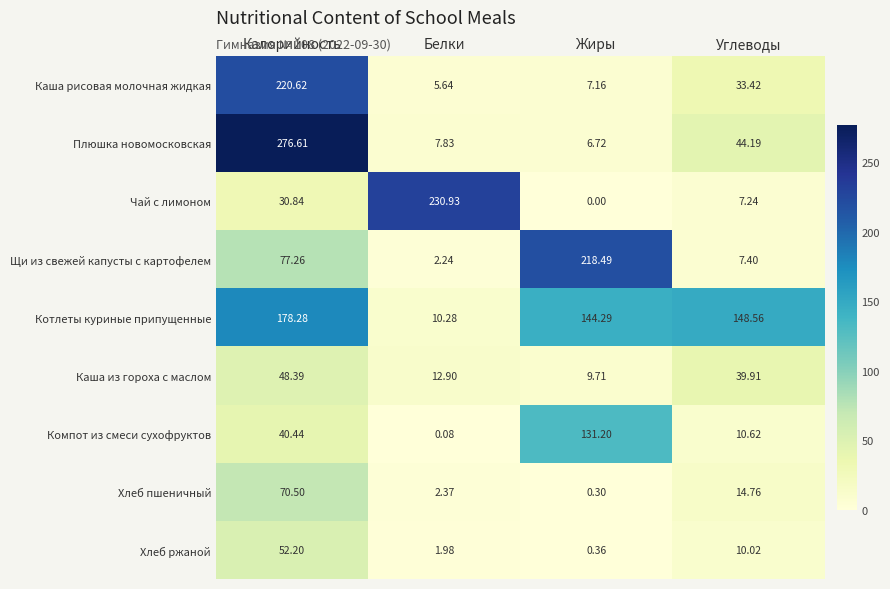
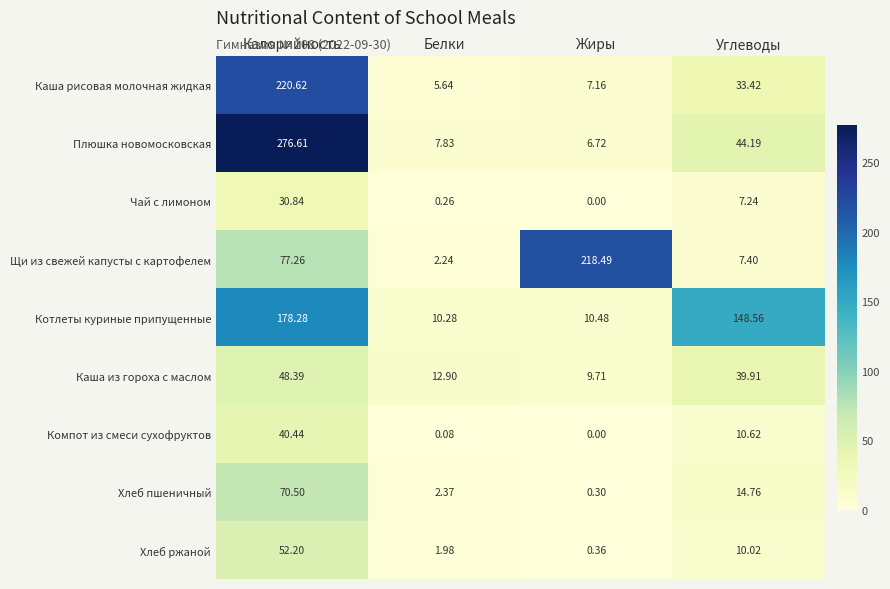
Чай с лимоном, Белки: 230.93 -> 0.26
Котлеты куриные припущенные, Жиры: 144.29 -> 10.48
Компот из смеси сухофруктов, Жиры: 131.20 -> 0.00
